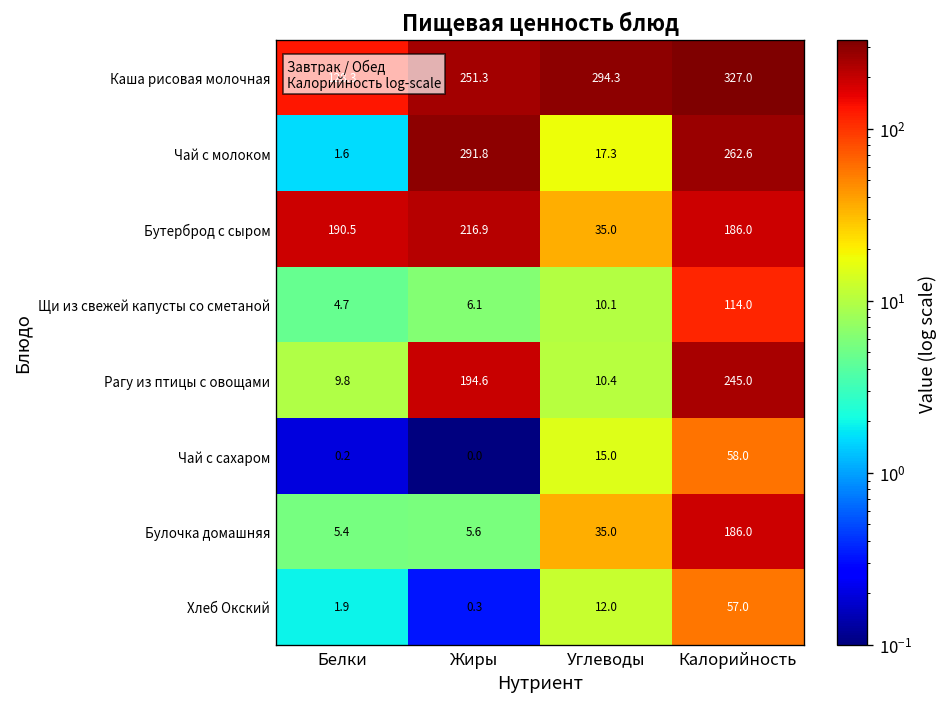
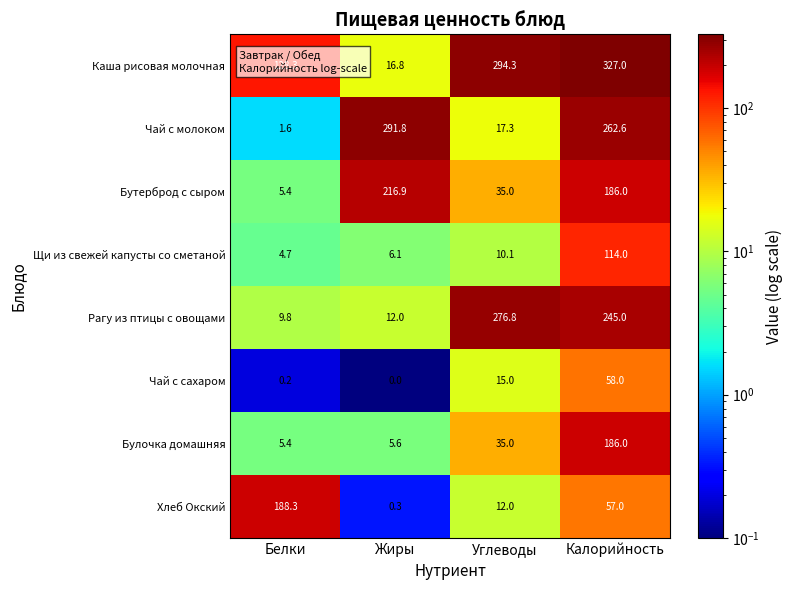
Каша рисовая молочная, Жиры: 251.3 -> 16.8
Бутерброд с сыром, Белки: 190.5 -> 5.4
Рагу из птицы с овощами, Жиры: 194.6 -> 12.0
Рагу из птицы с овощами, Углеводы: 10.4 -> 276.8
Хлеб Окский, Белки: 1.9 -> 188.3
